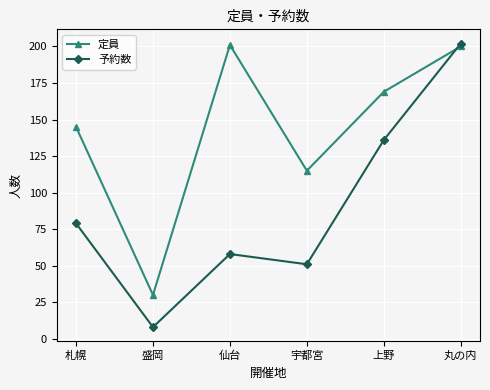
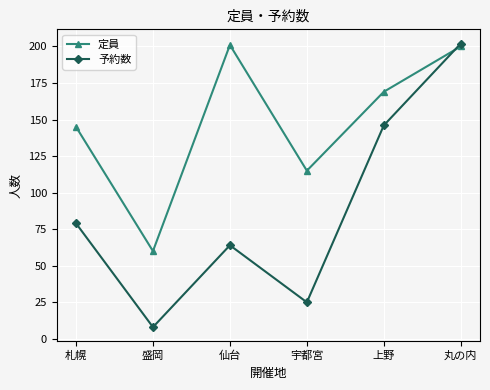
定員, 盛岡: 30 -> 60
予約数, 仙台: 58 -> 64
予約数, 宇都宮: 51 -> 25
予約数, 上野: 136 -> 146
